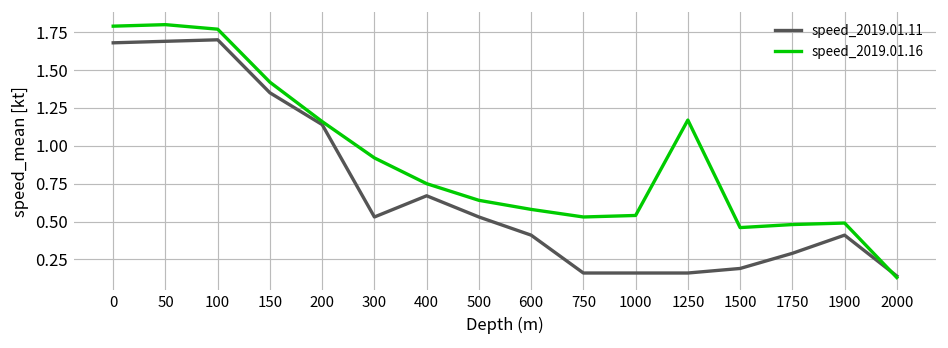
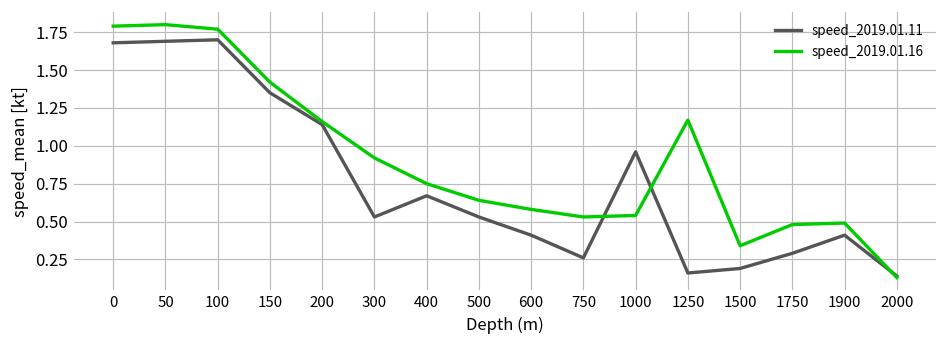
speed_2019.01.11, 750: 0.16 -> 0.26
speed_2019.01.11, 1000: 0.16 -> 0.96
speed_2019.01.16, 1500: 0.46 -> 0.34
